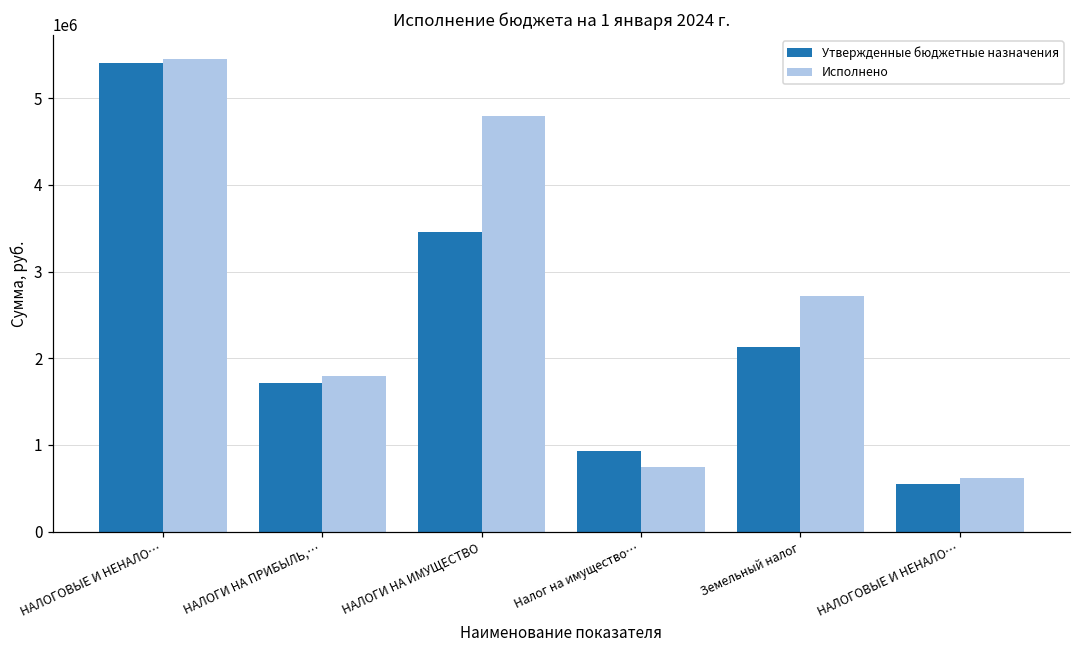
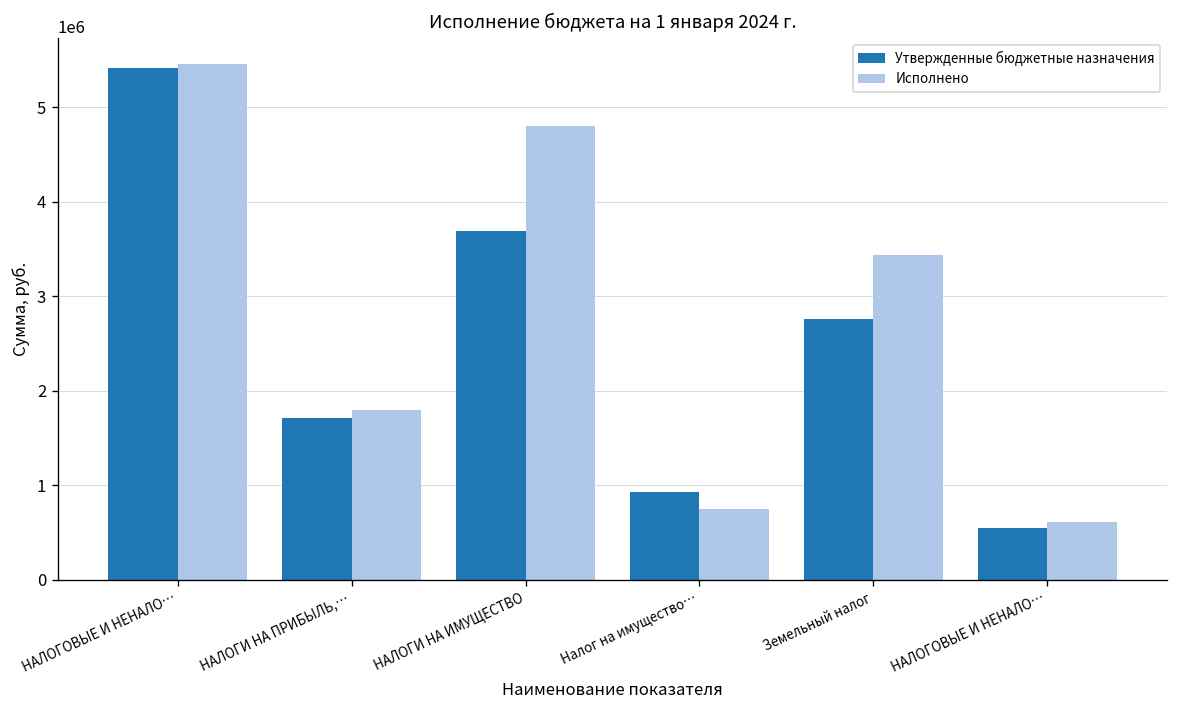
Утвержденные бюджетные назначения, НАЛОГИ НА ИМУЩЕСТВО: 3500000 -> 3700000
Утвержденные бюджетные назначения, Земельный налог: 2100000 -> 2800000
Исполнено, Земельный налог: 2700000 -> 3400000
